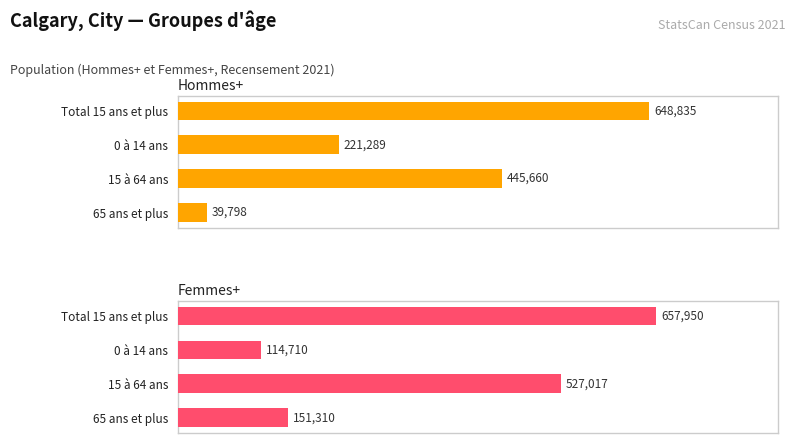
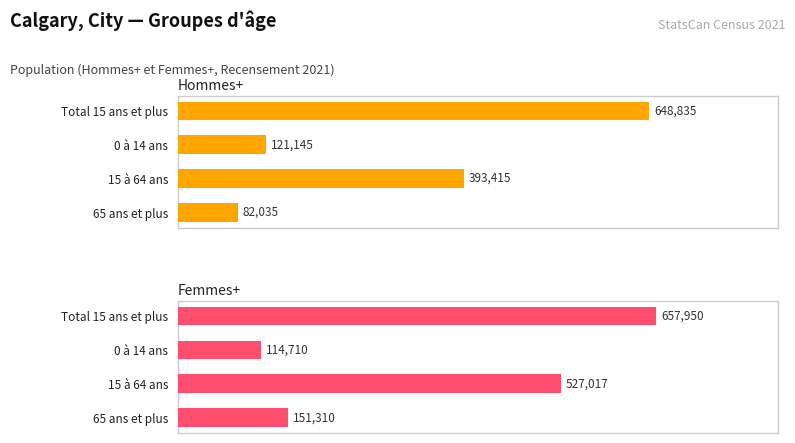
Hommes+, 0 à 14 ans: 221,289 -> 121,145
Hommes+, 15 à 64 ans: 445,660 -> 393,415
Hommes+, 65 ans et plus: 39,798 -> 82,035
